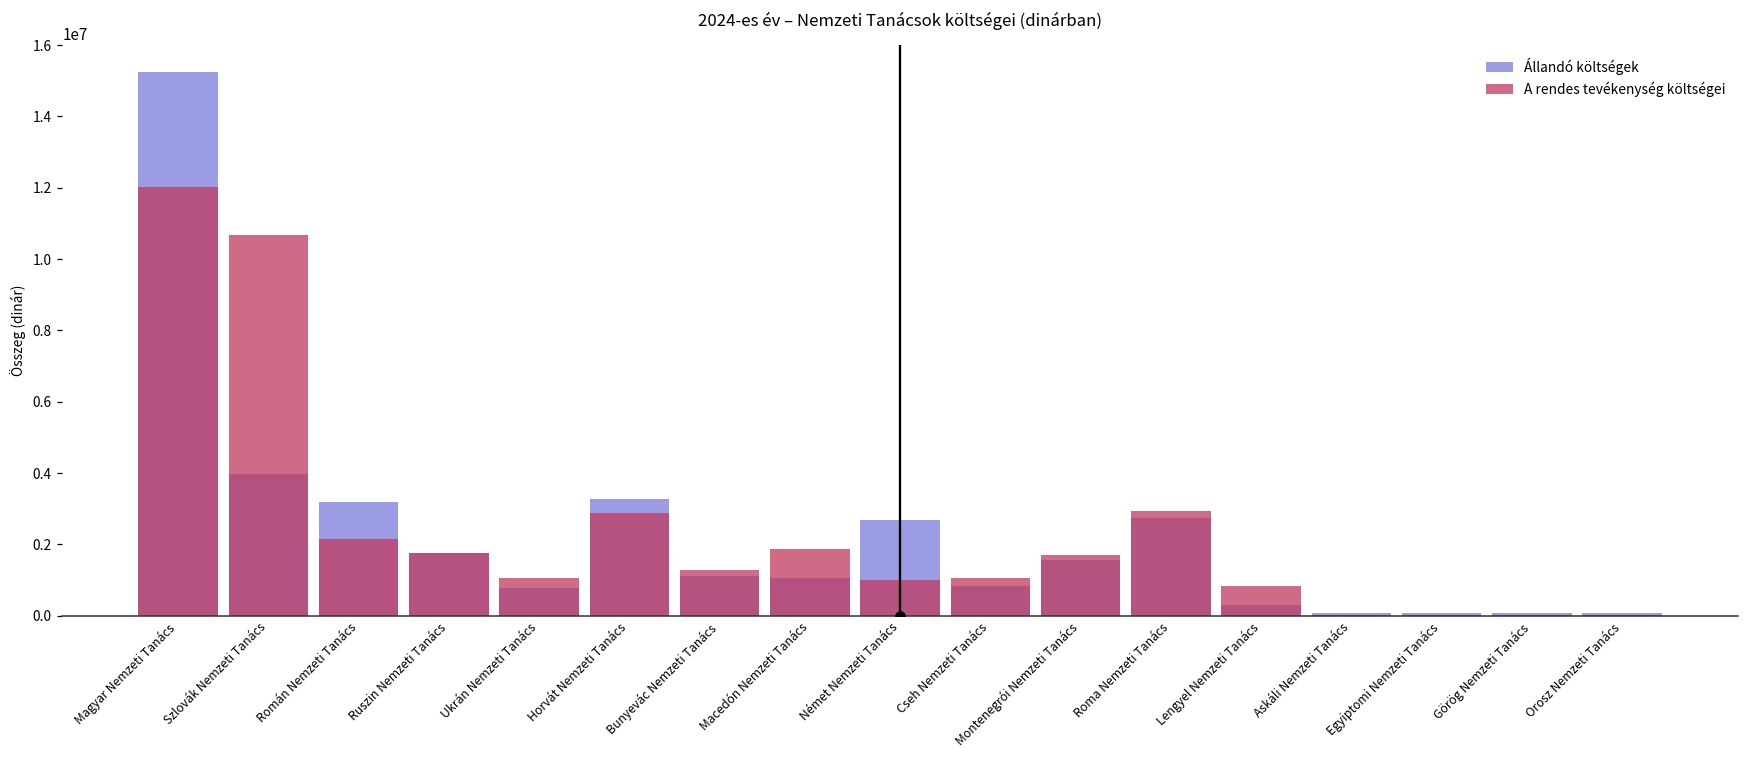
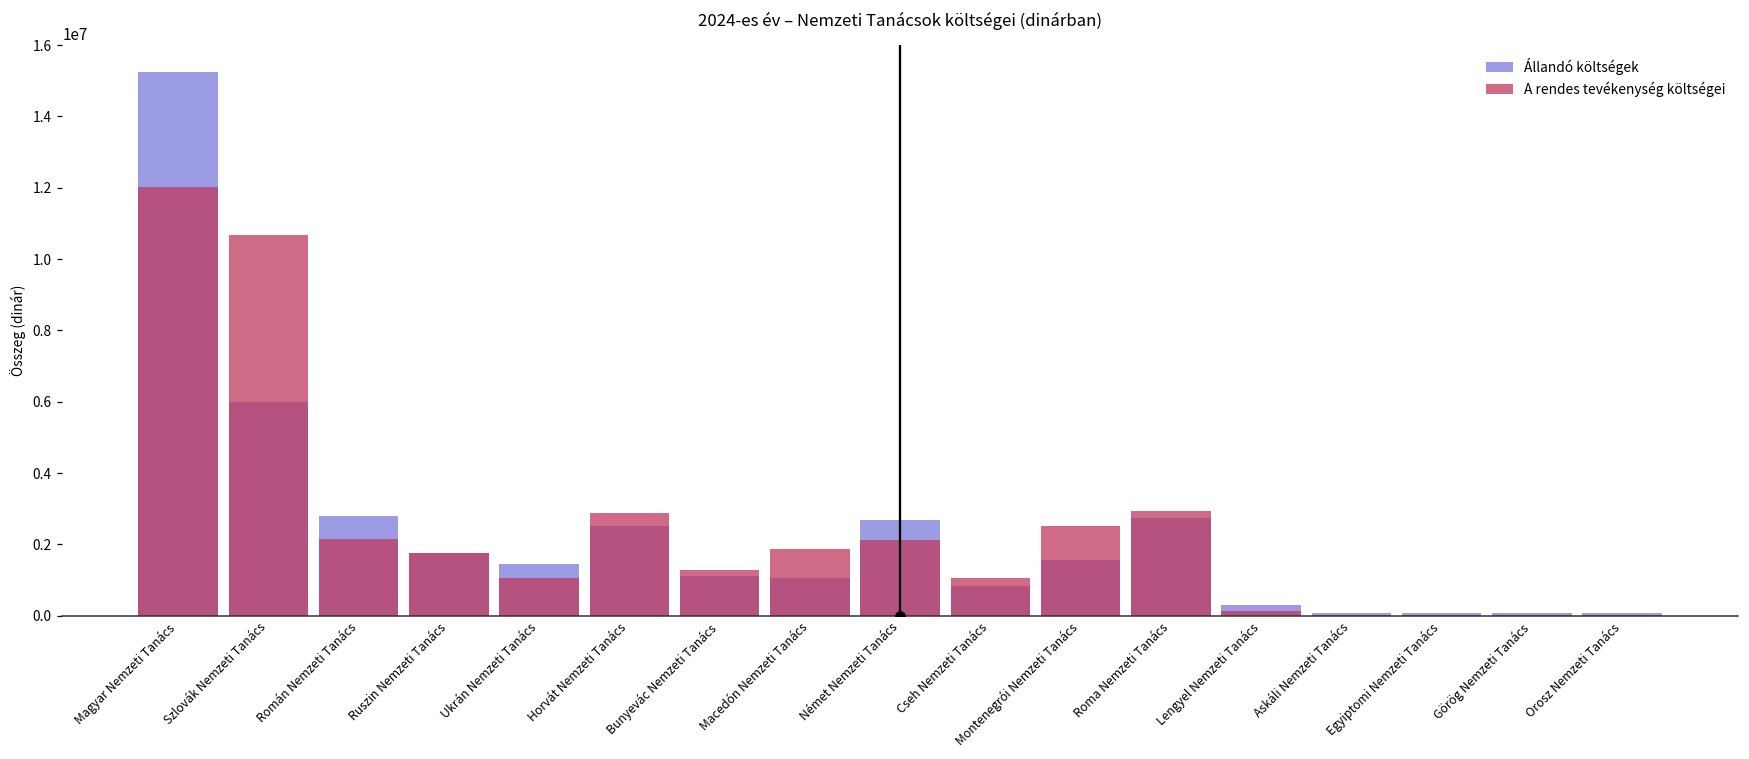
Állandó költségek, Szlovák Nemzeti Tanács: 4000000 -> 6000000
Állandó költségek, Román Nemzeti Tanács: 3200000 -> 2800000
Állandó költségek, Ukrán Nemzeti Tanács: 800000 -> 1400000
Állandó költségek, Horvát Nemzeti Tanács: 3300000 -> 2500000
A rendes tevékenység költségei, Német Nemzeti Tanács: 1000000 -> 2100000
A rendes tevékenység költségei, Montenegrói Nemzeti Tanács: 1700000 -> 2500000
A rendes tevékenység költségei, Lengyel Nemzeti Tanács: 800000 -> 100000
